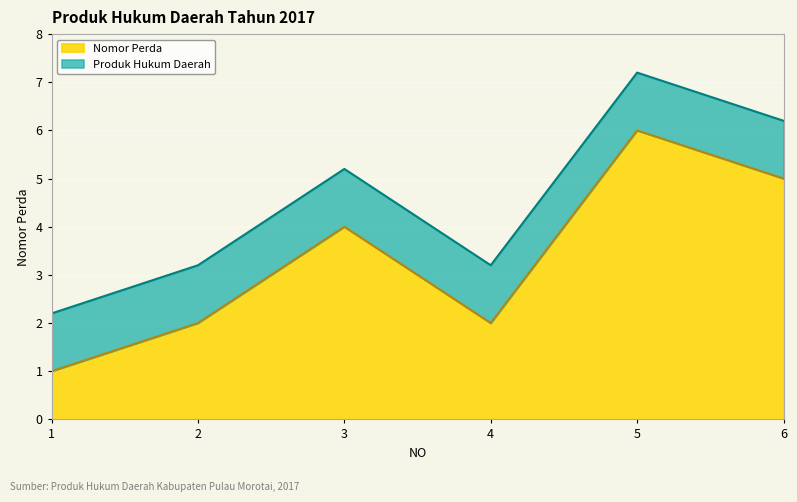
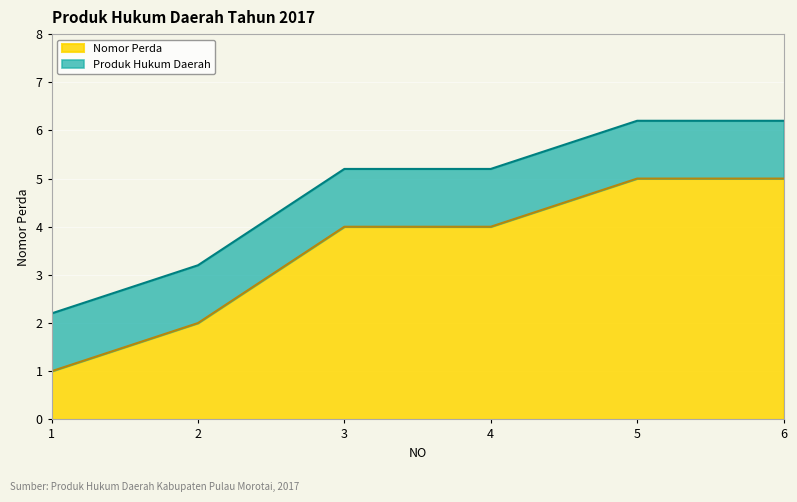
Nomor Perda, 4: 2 -> 4
Nomor Perda, 5: 6 -> 5
